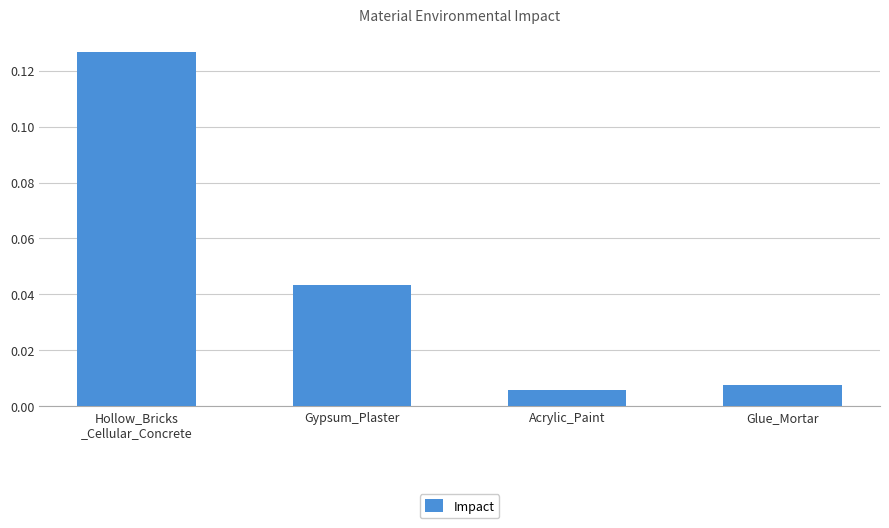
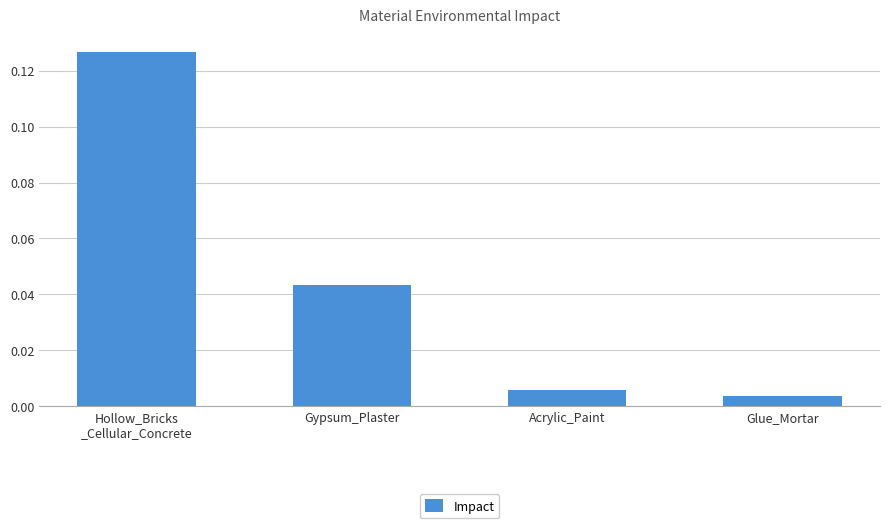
Glue_Mortar: 0.007 -> 0.004
